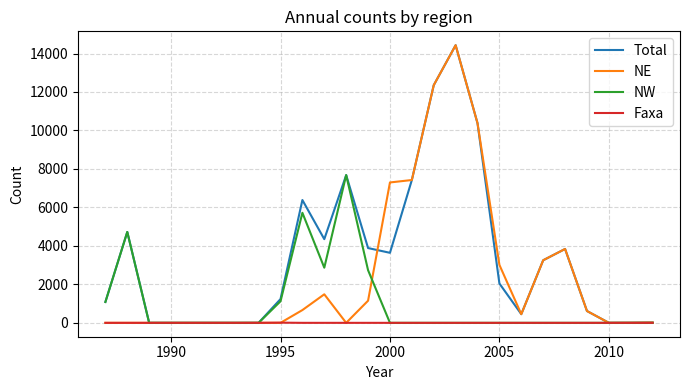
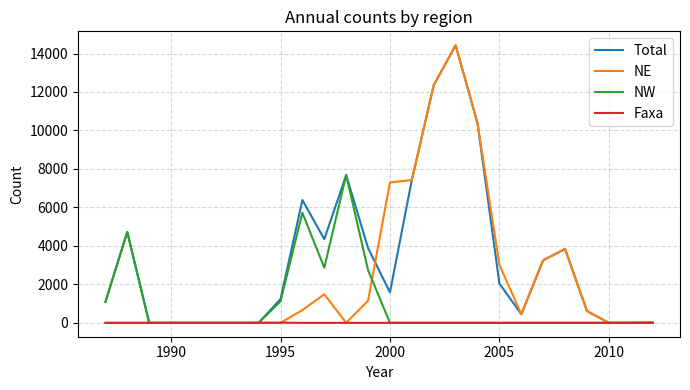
Total, 2000: 3600 -> 1600
